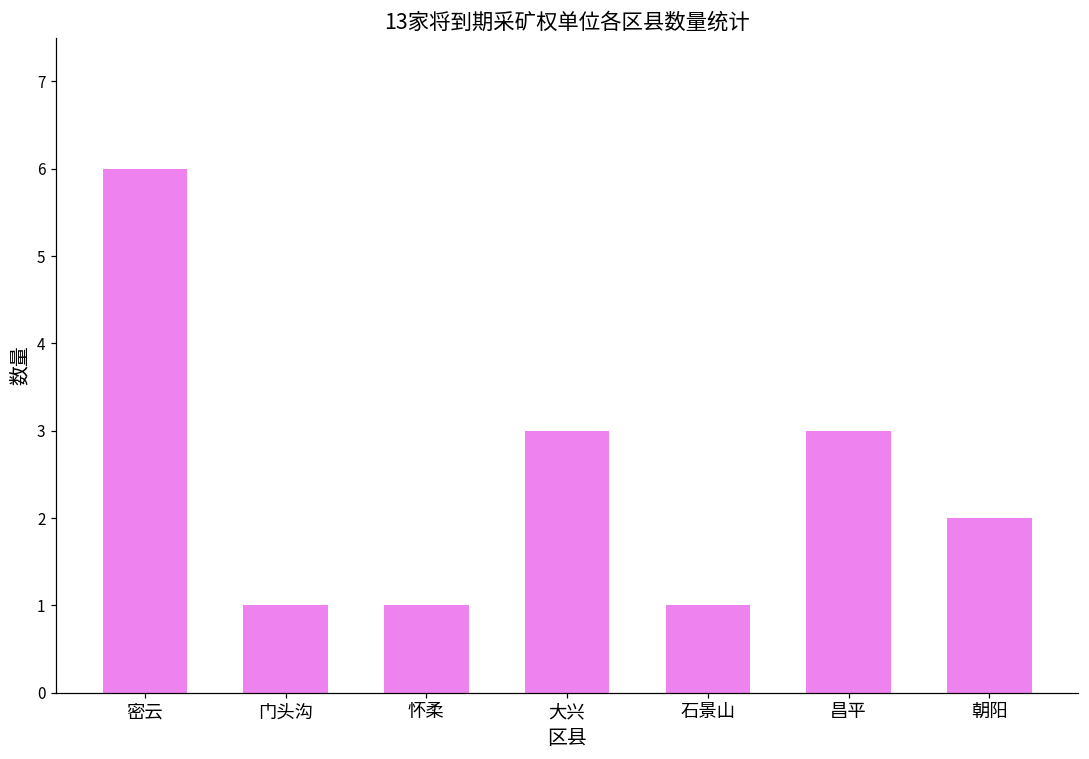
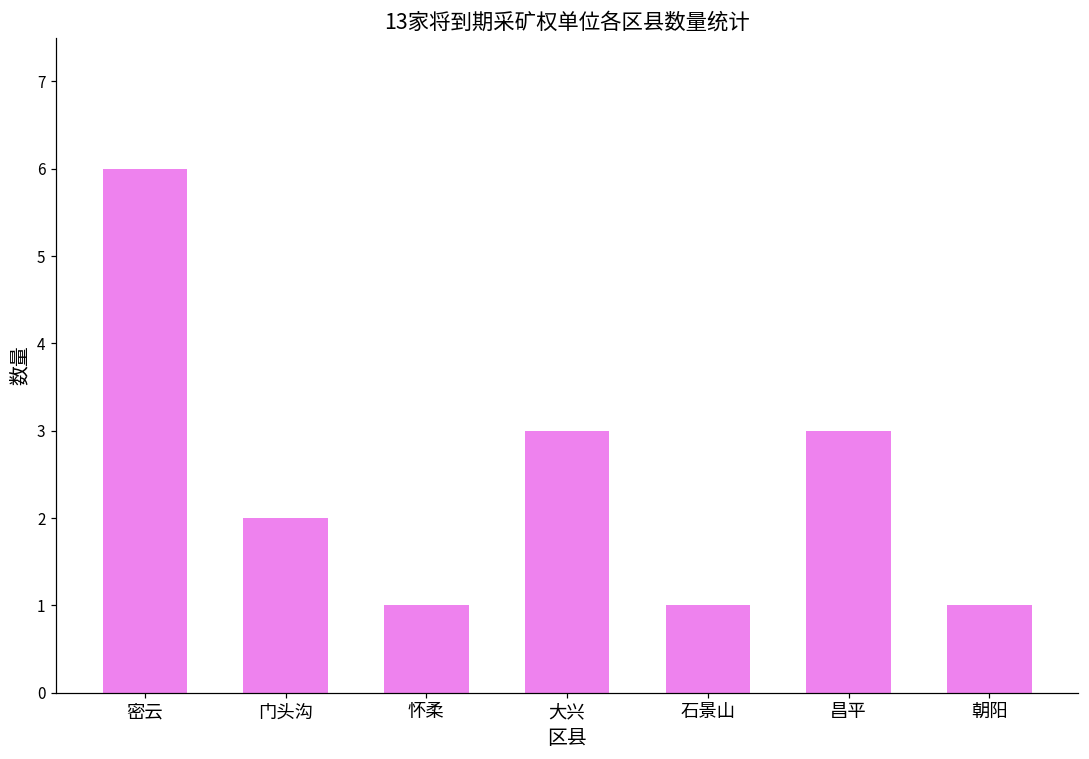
门头沟: 1 -> 2
朝阳: 2 -> 1
